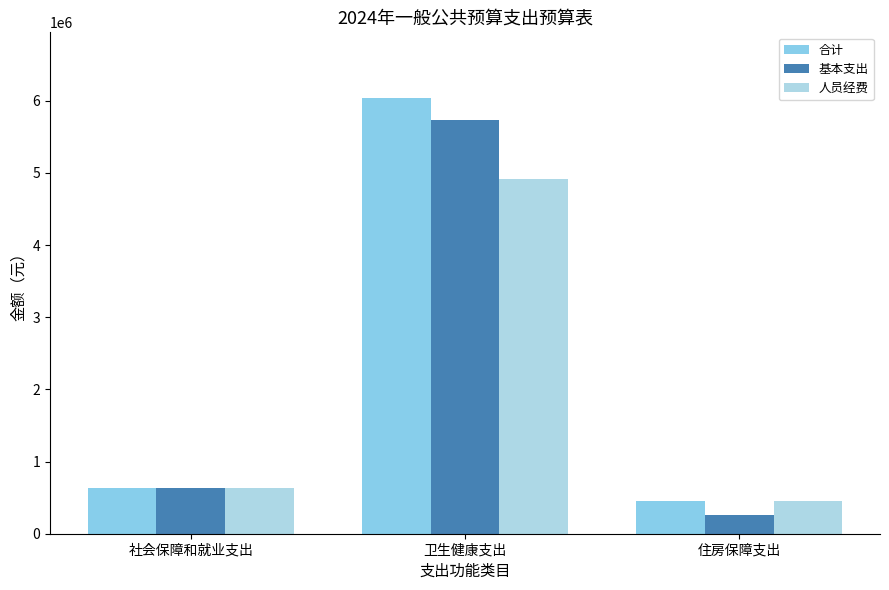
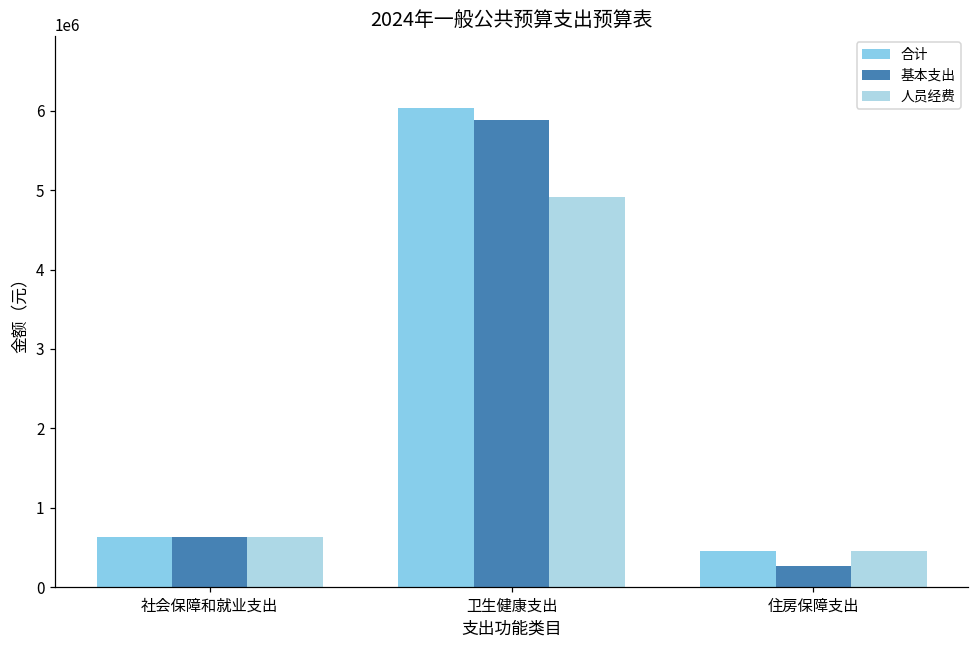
基本支出, 卫生健康支出: 5700000 -> 5900000
